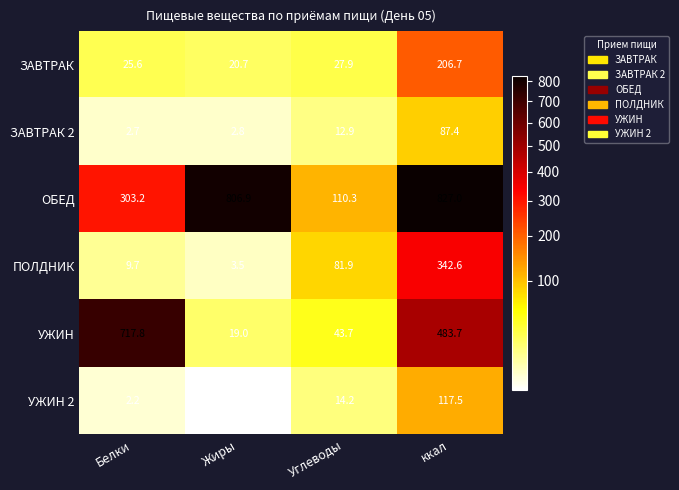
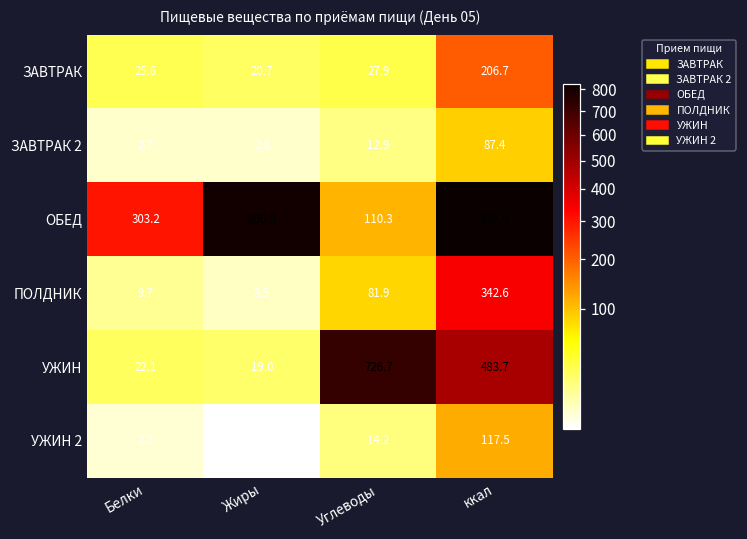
УЖИН, Белки: 717.8 -> 22.1
УЖИН, Углеводы: 43.7 -> 726.7
